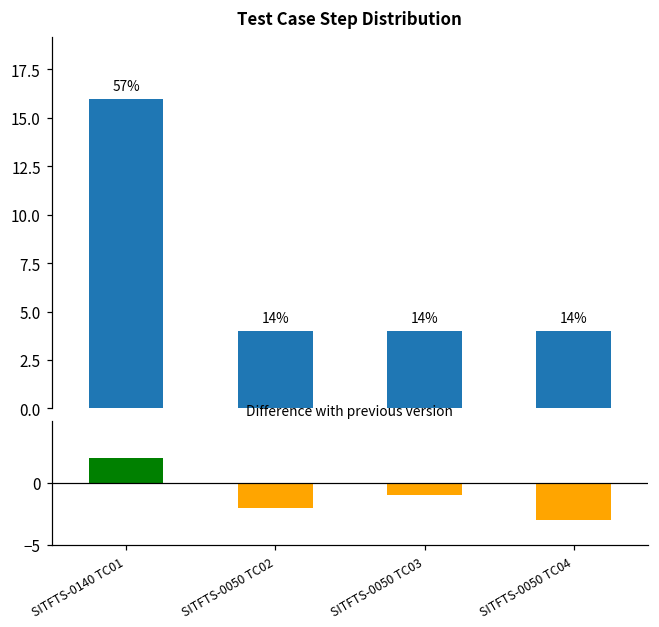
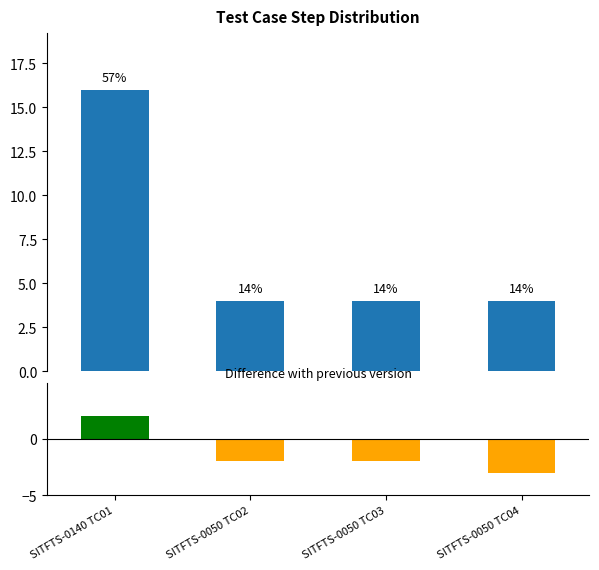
Difference with previous version, SITFTS-0050 TC03: -1 -> -2
